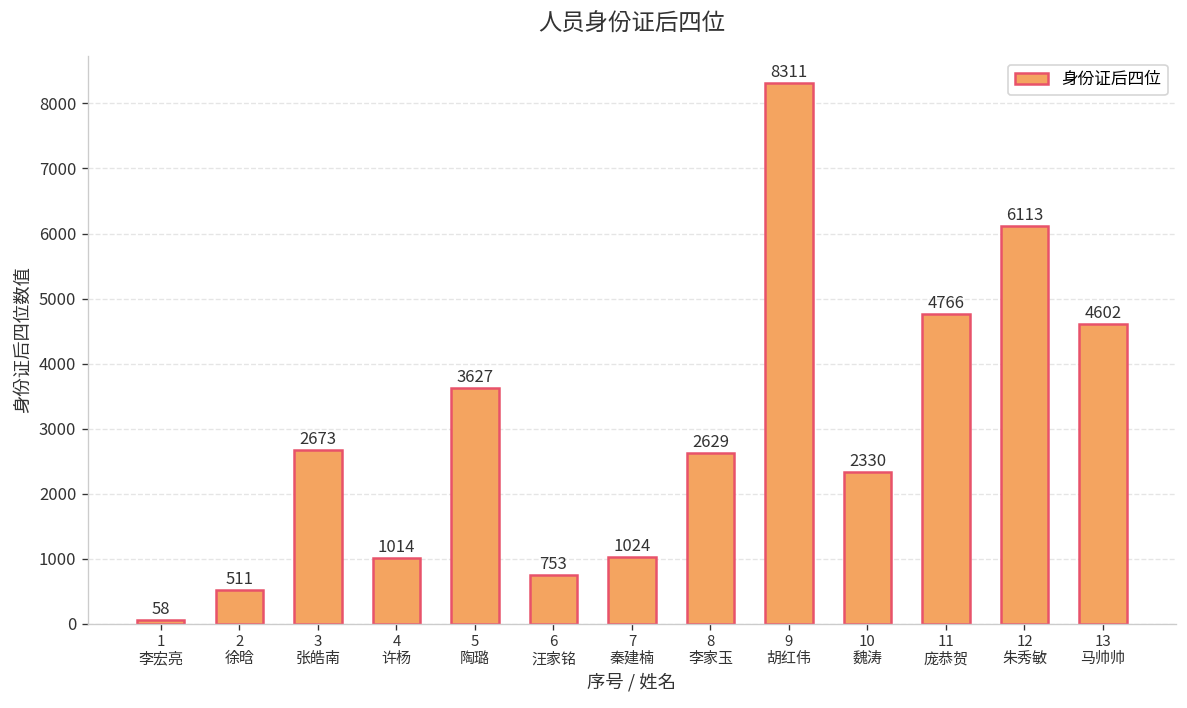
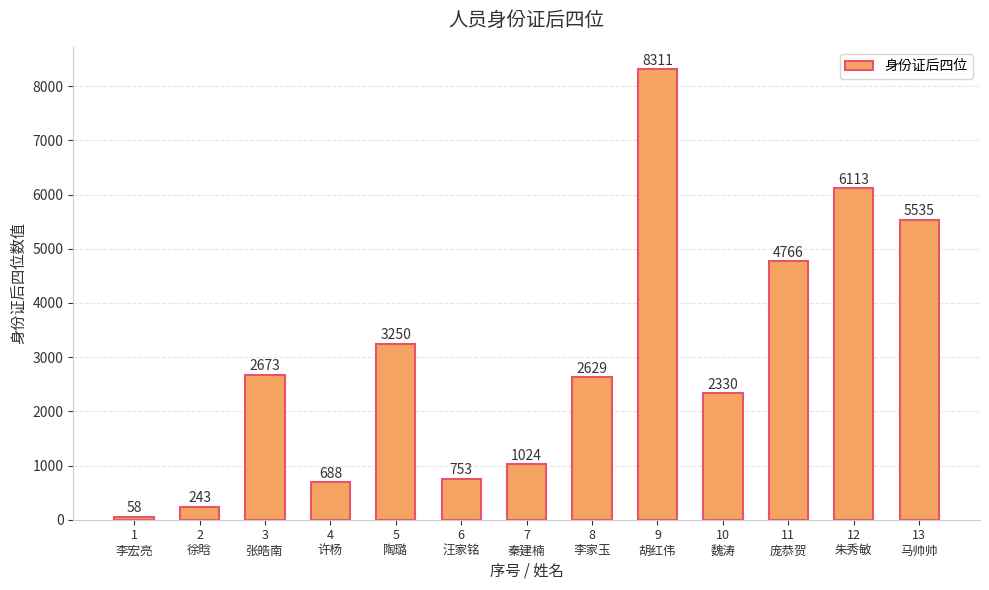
2 徐晗: 511 -> 243
4 许杨: 1014 -> 688
5 陶璐: 3627 -> 3250
13 马帅帅: 4602 -> 5535
